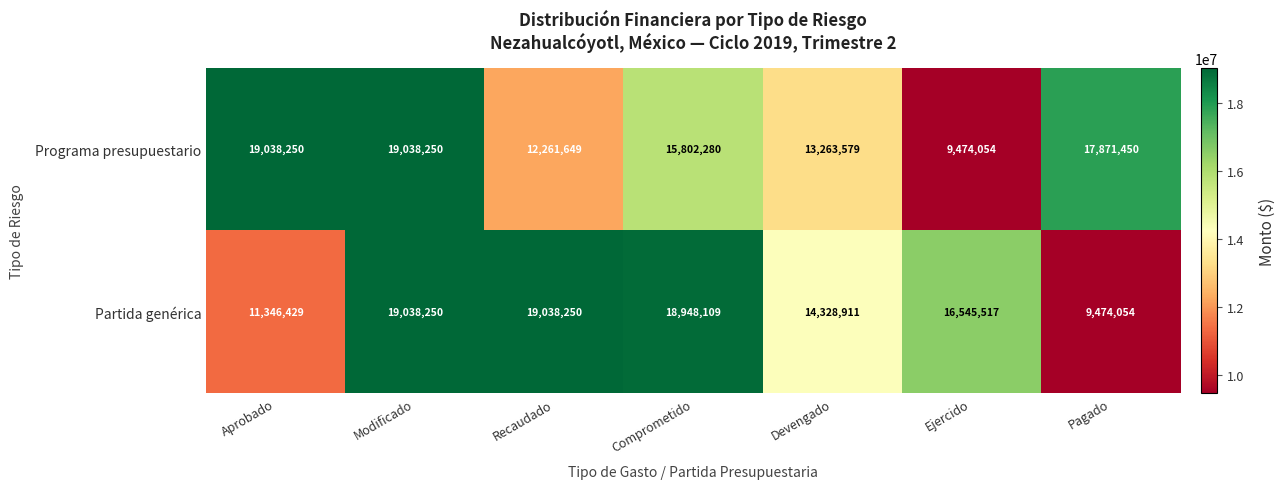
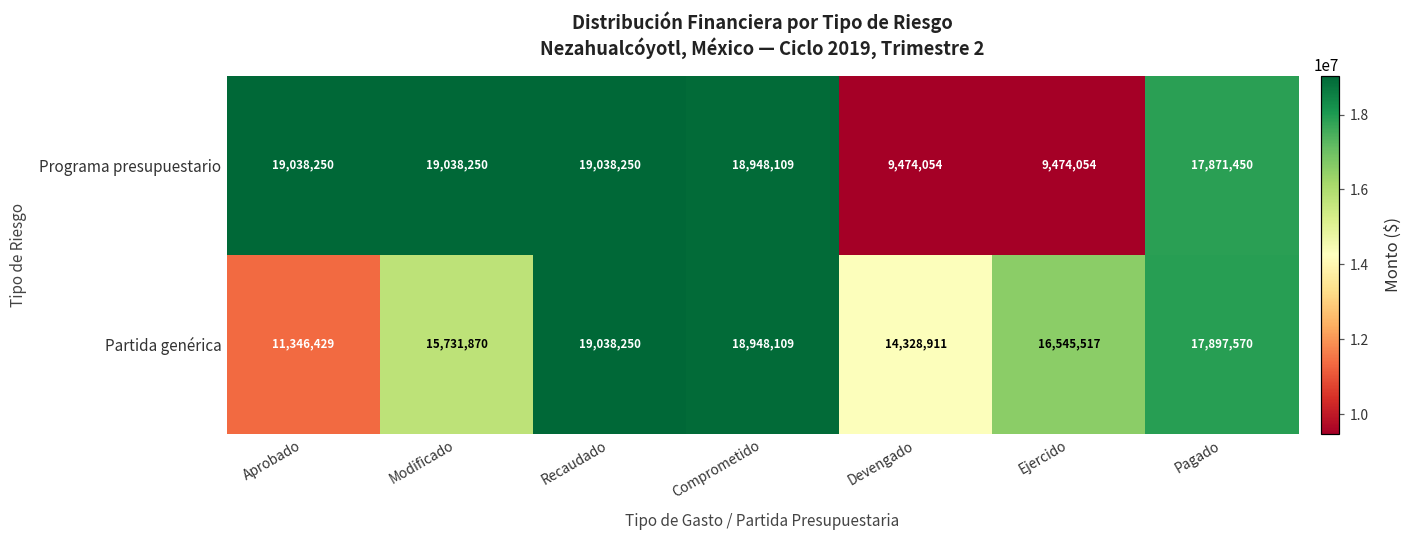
Programa presupuestario, Recaudado: 12,261,649 -> 19,038,250
Programa presupuestario, Comprometido: 15,802,280 -> 18,948,109
Programa presupuestario, Devengado: 13,263,579 -> 9,474,054
Partida genérica, Modificado: 19,038,250 -> 15,731,870
Partida genérica, Pagado: 9,474,054 -> 17,897,570
